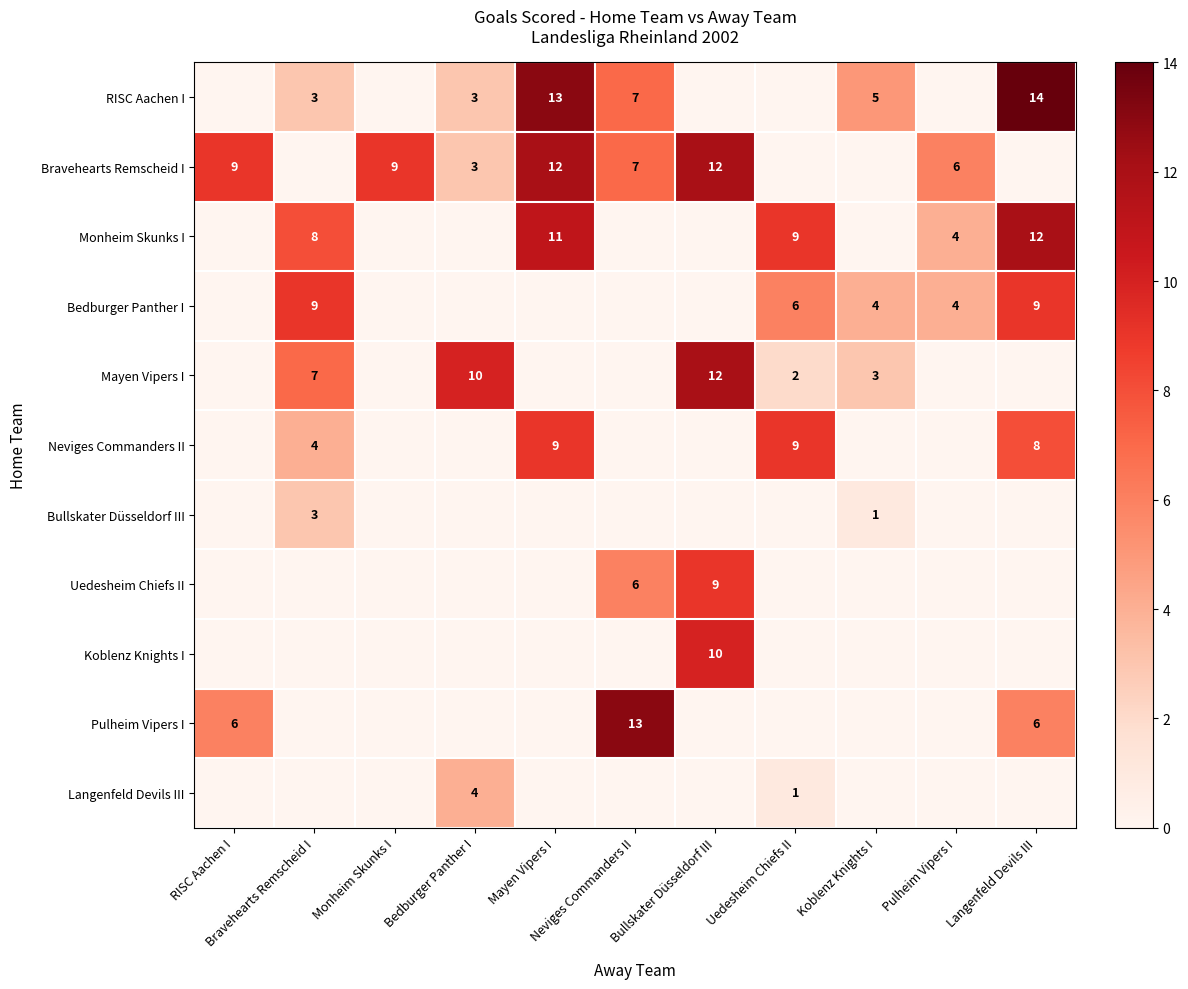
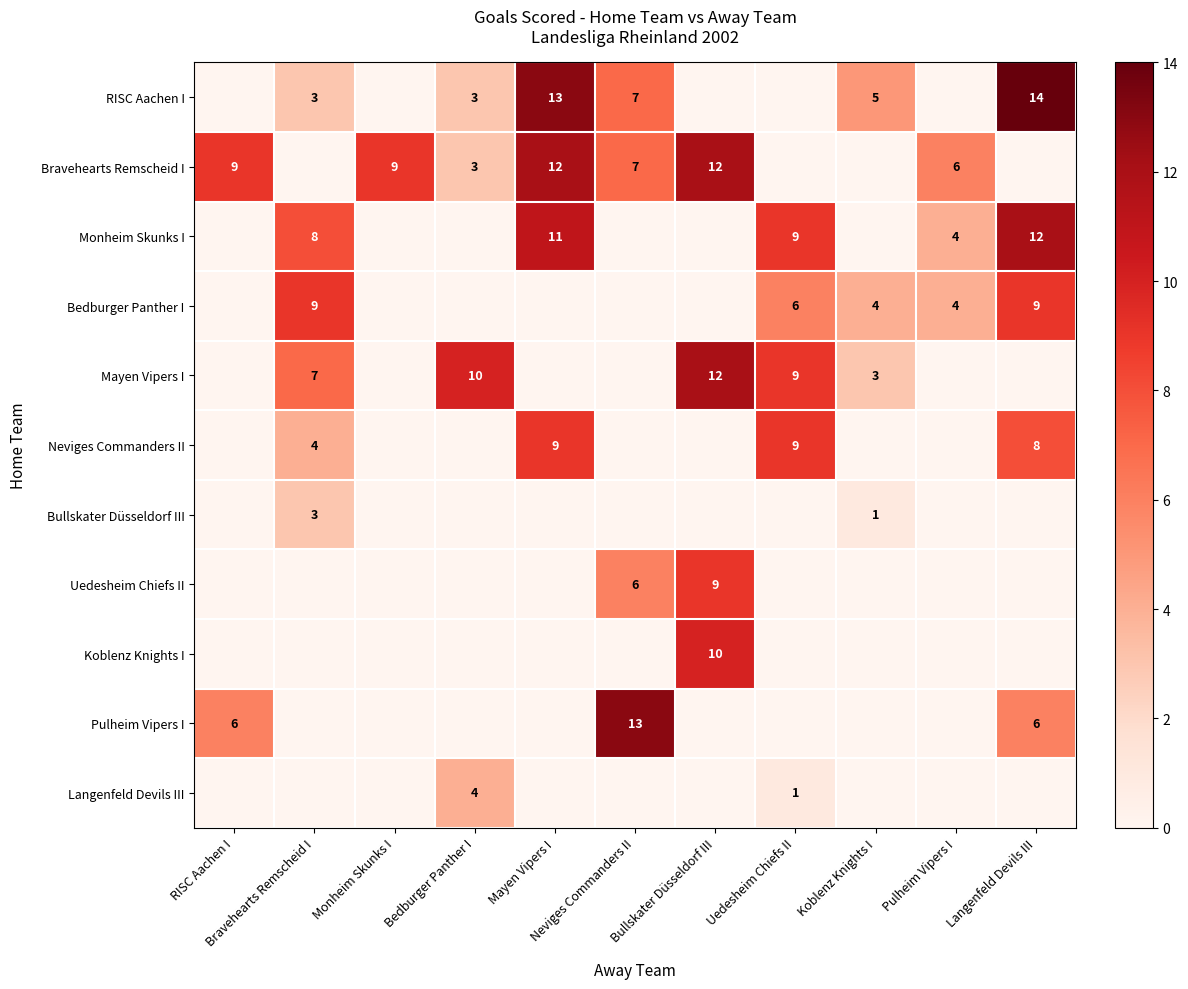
Mayen Vipers I, Uedesheim Chiefs II: 2 -> 9
